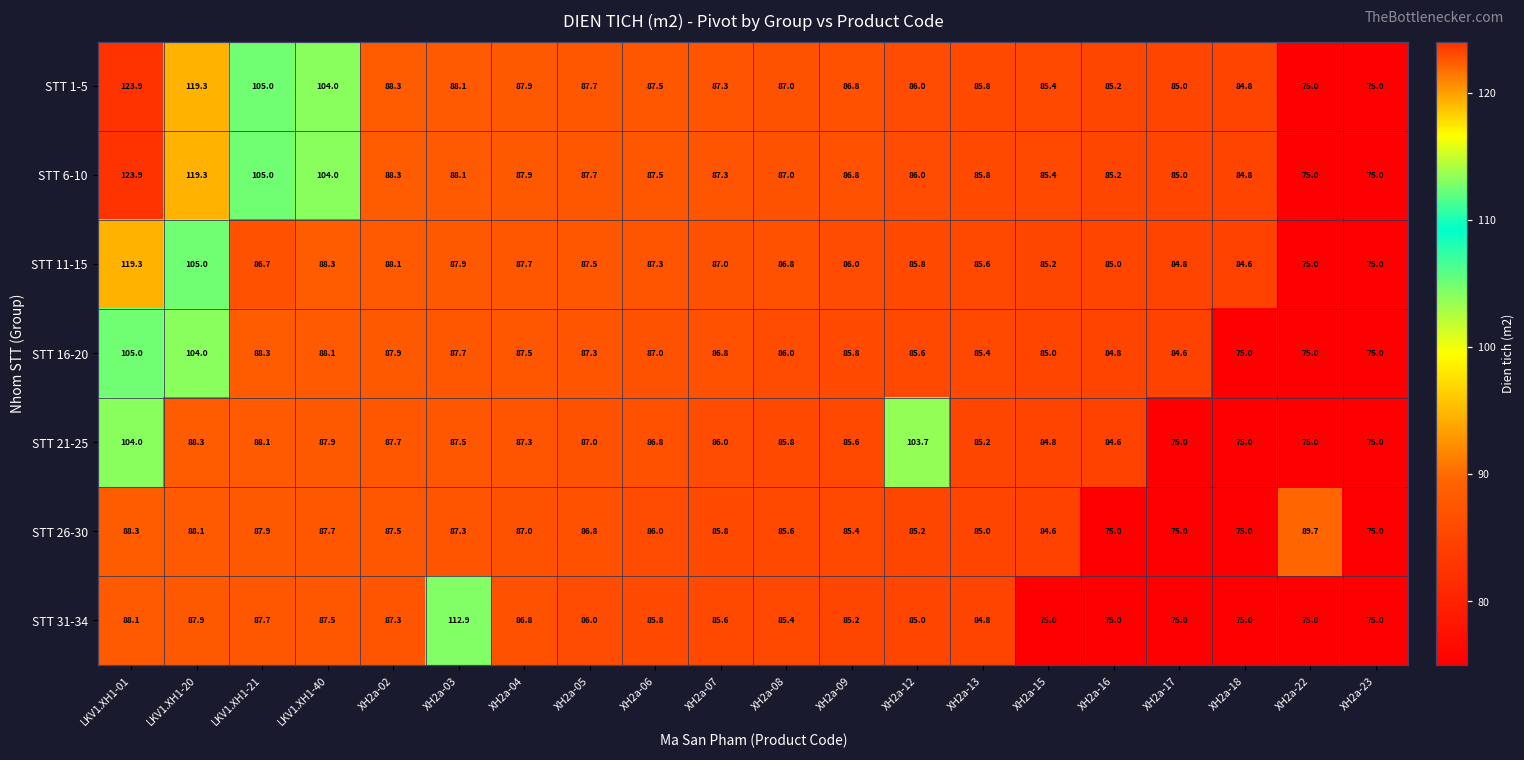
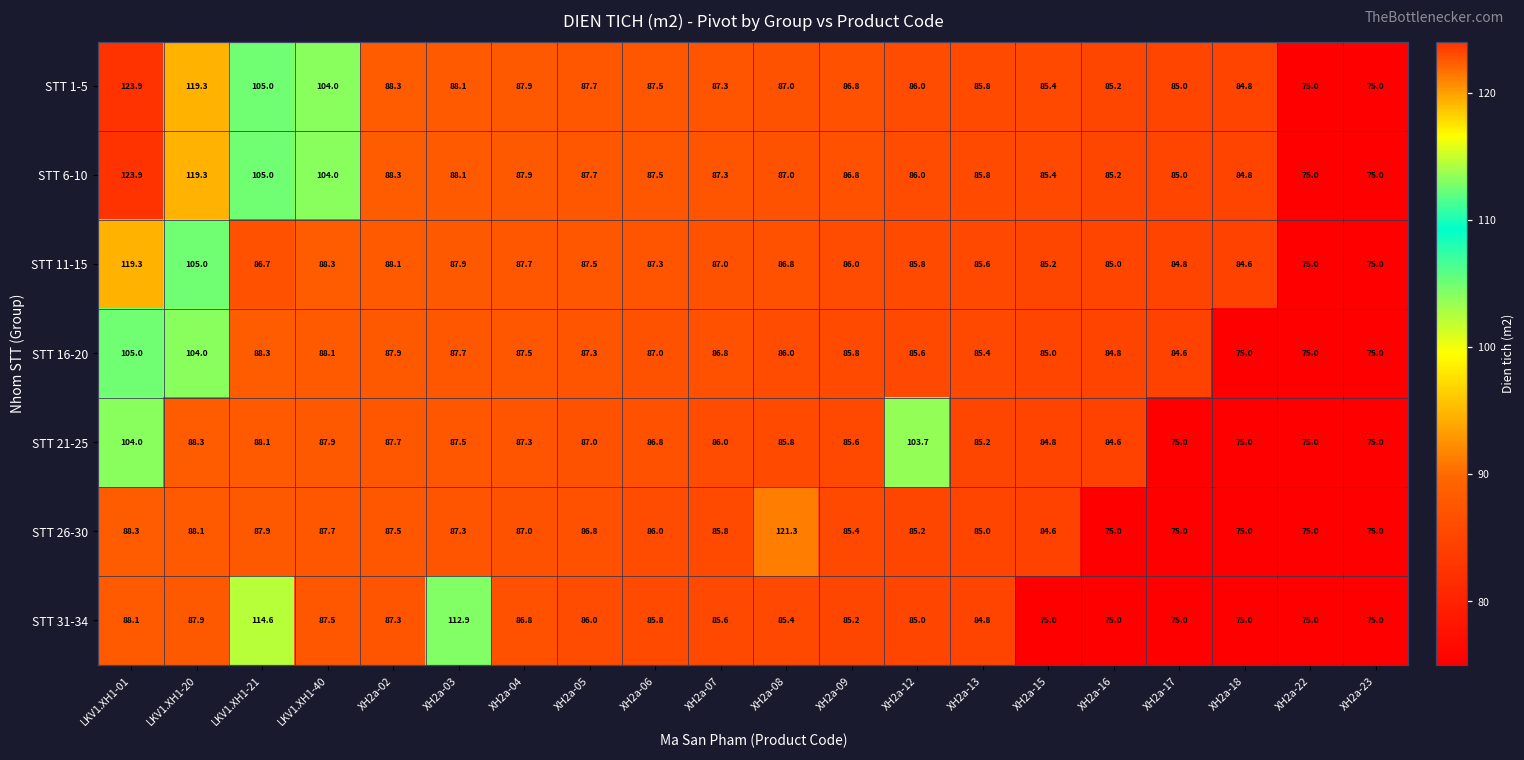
STT 26-30, XH2a-08: 85.6 -> 121.3
STT 26-30, XH2a-22: 89.7 -> 75.0
STT 31-34, LKV1.XH1-21: 87.7 -> 114.6
